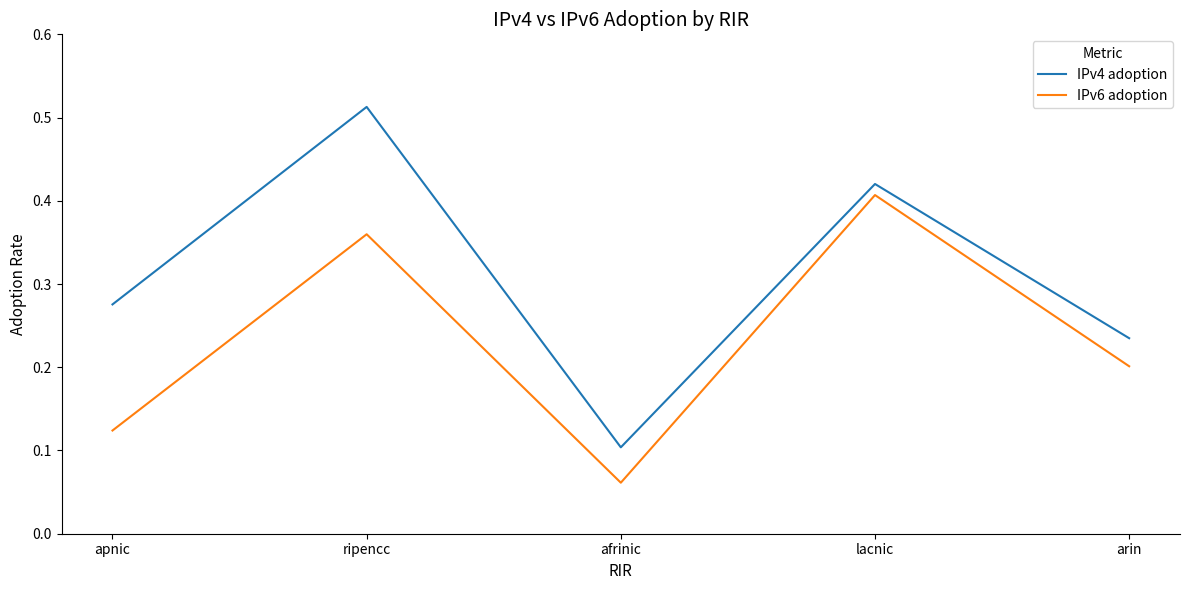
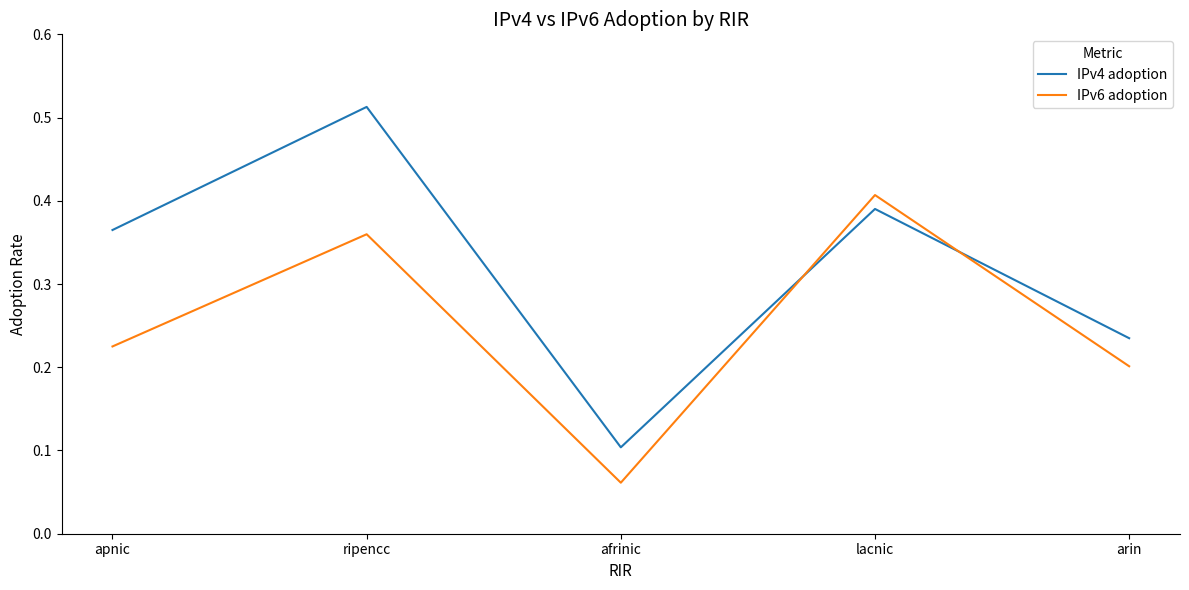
IPv4 adoption, apnic: 0.28 -> 0.36
IPv6 adoption, apnic: 0.12 -> 0.23
IPv4 adoption, lacnic: 0.42 -> 0.39
